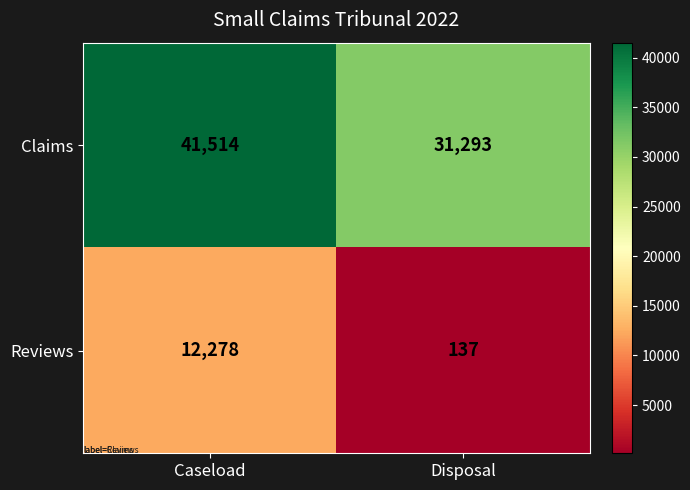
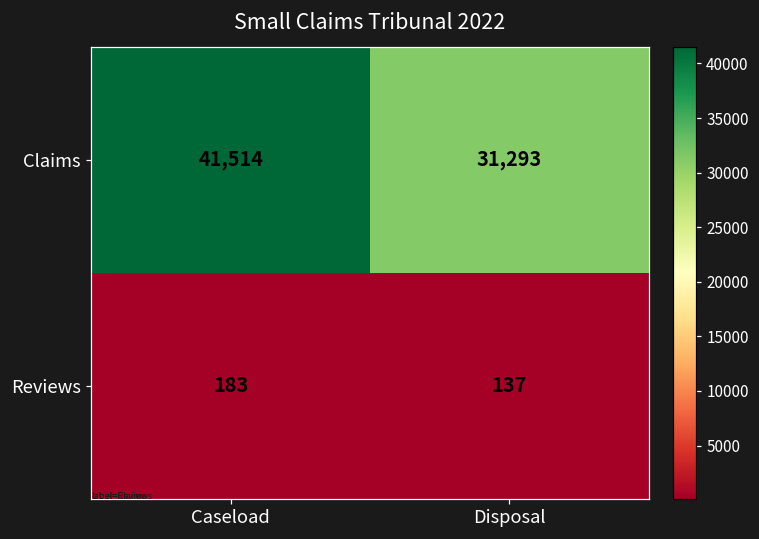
Reviews, Caseload: 12,278 -> 183
